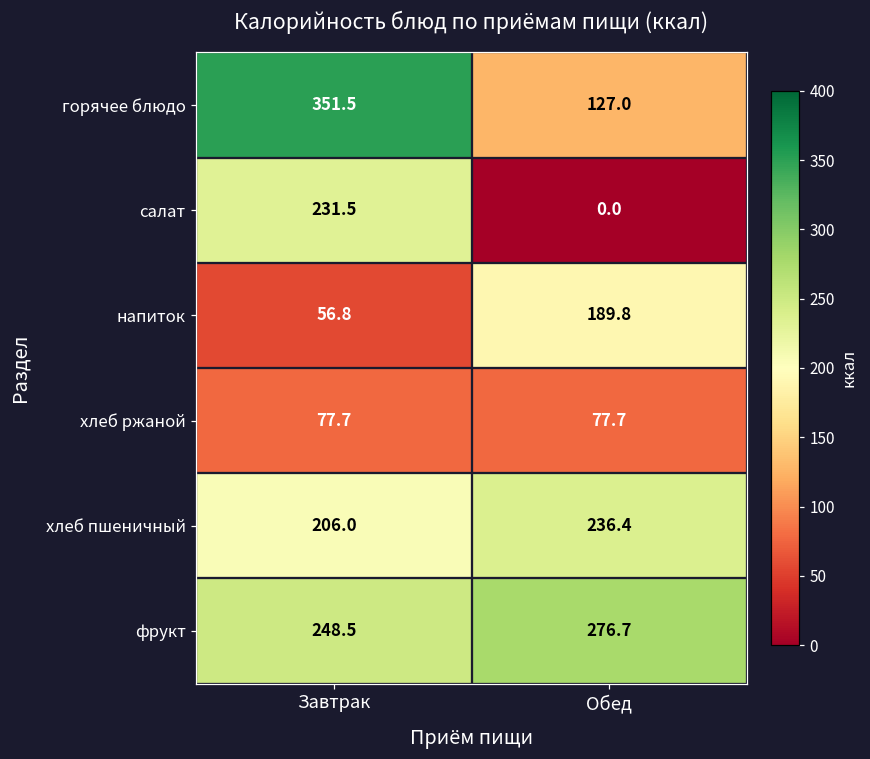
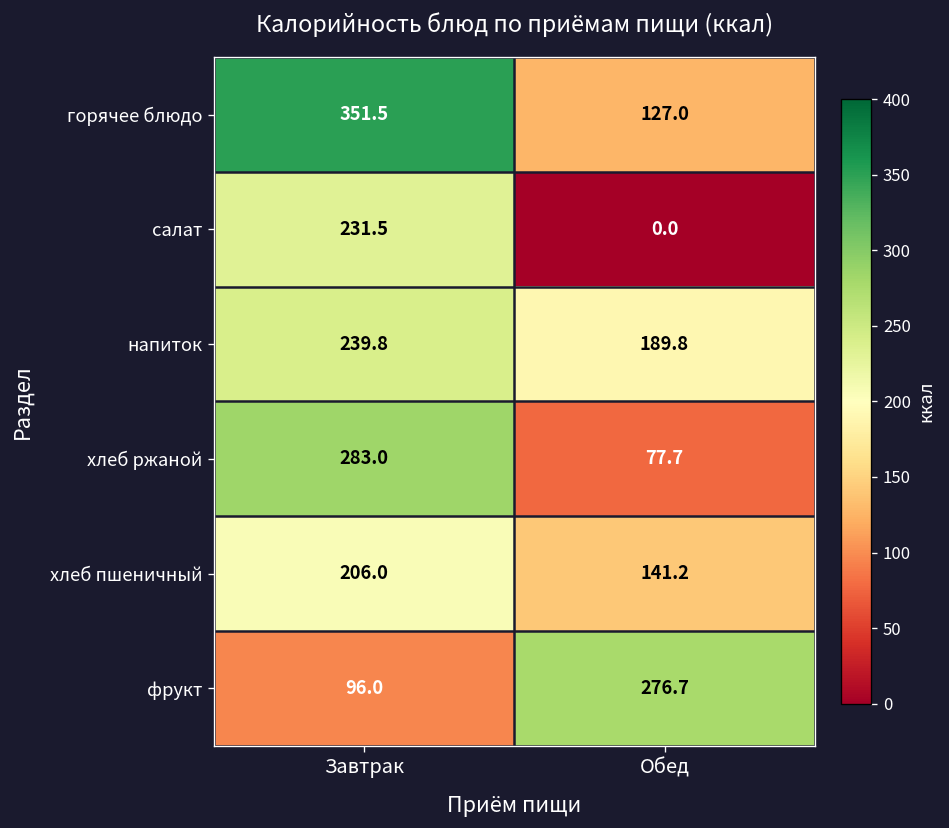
напиток, Завтрак: 56.8 -> 239.8
хлеб ржаной, Завтрак: 77.7 -> 283.0
хлеб пшеничный, Обед: 236.4 -> 141.2
фрукт, Завтрак: 248.5 -> 96.0
